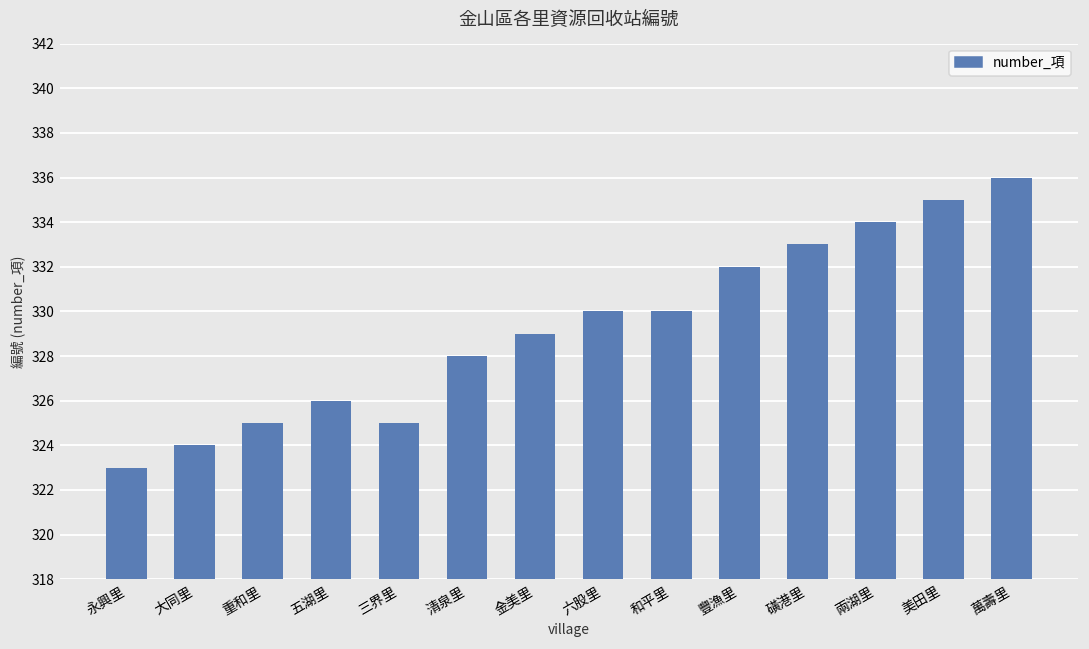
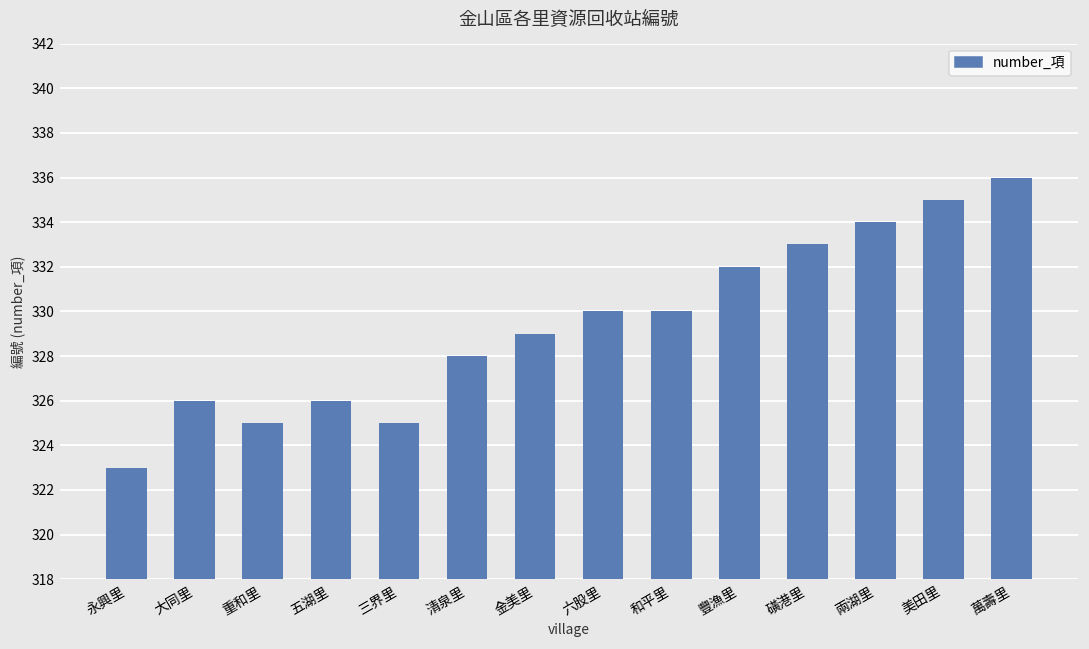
大同里: 324 -> 326
